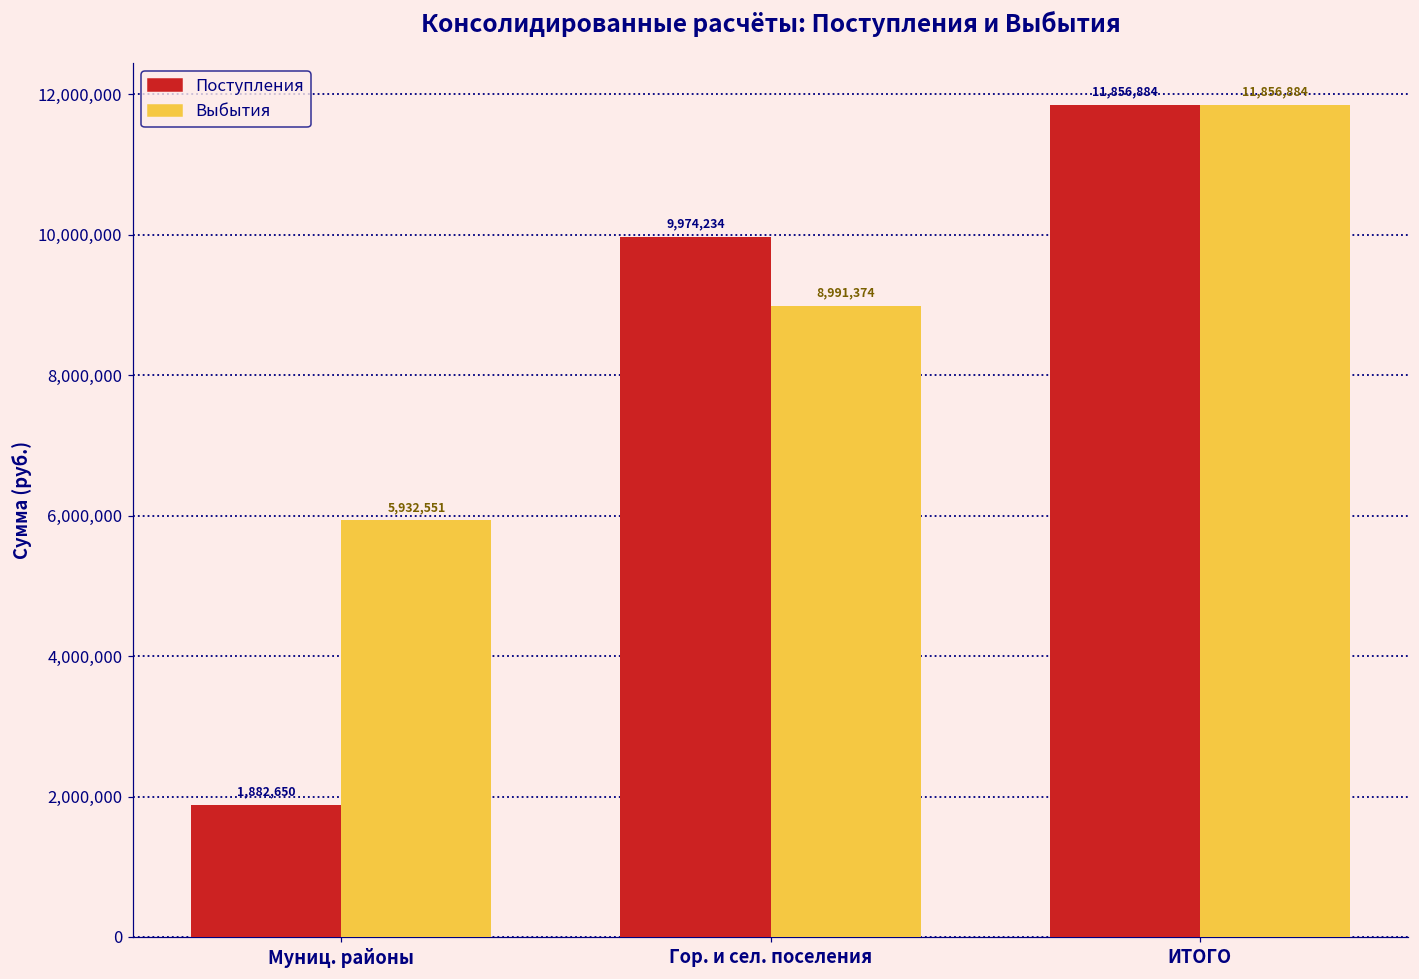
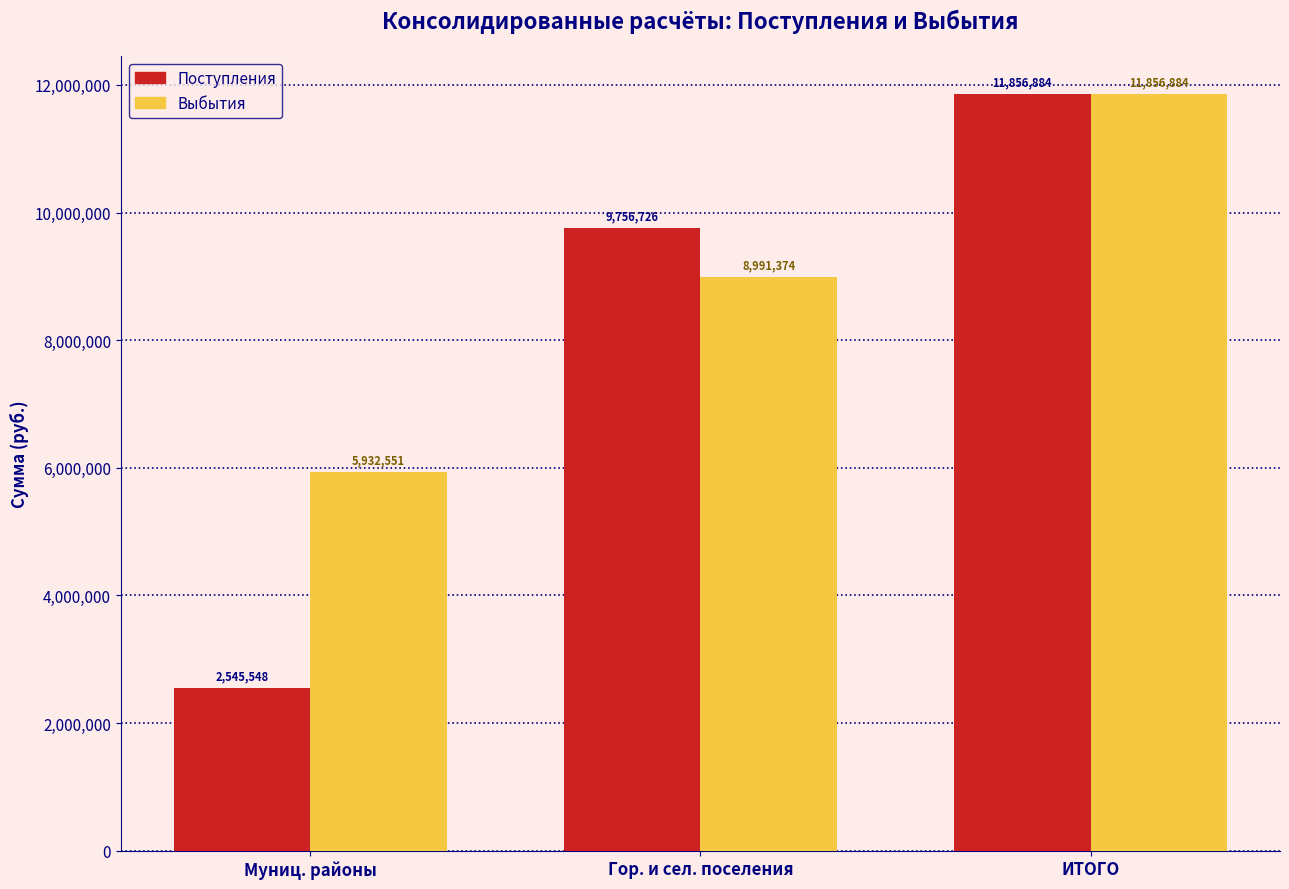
Поступления, Муниц. районы: 1,882,650 -> 2,545,548
Поступления, Гор. и сел. поселения: 9,974,234 -> 9,756,726
